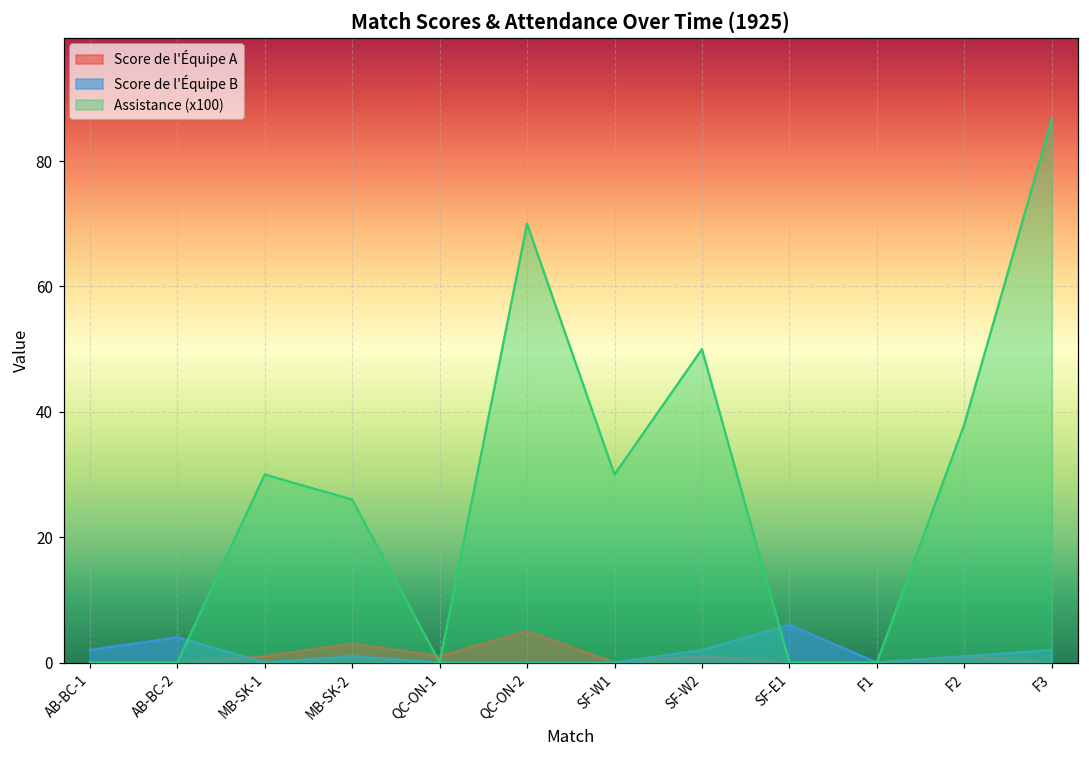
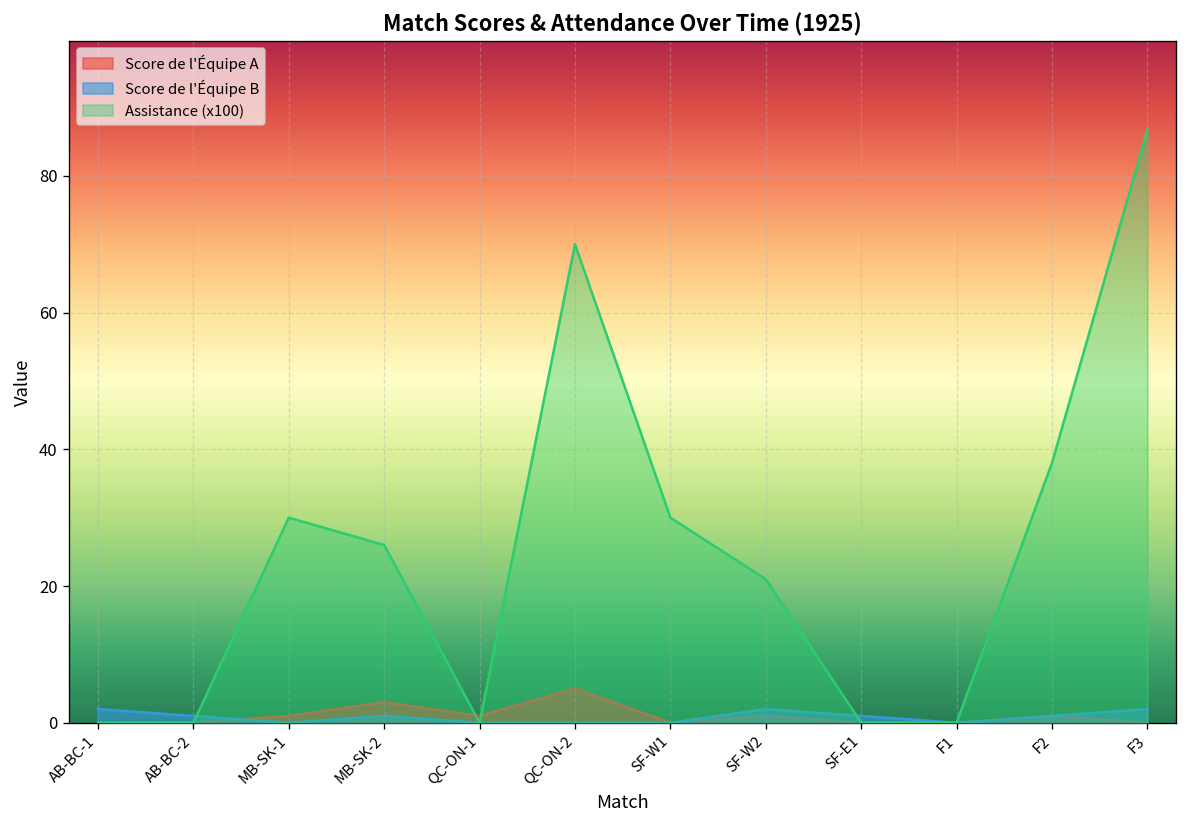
Score de l'Équipe B, AB-BC-2: 4 -> 1
Assistance (x100), SF-W2: 50 -> 21
Score de l'Équipe B, SF-E1: 6 -> 1
